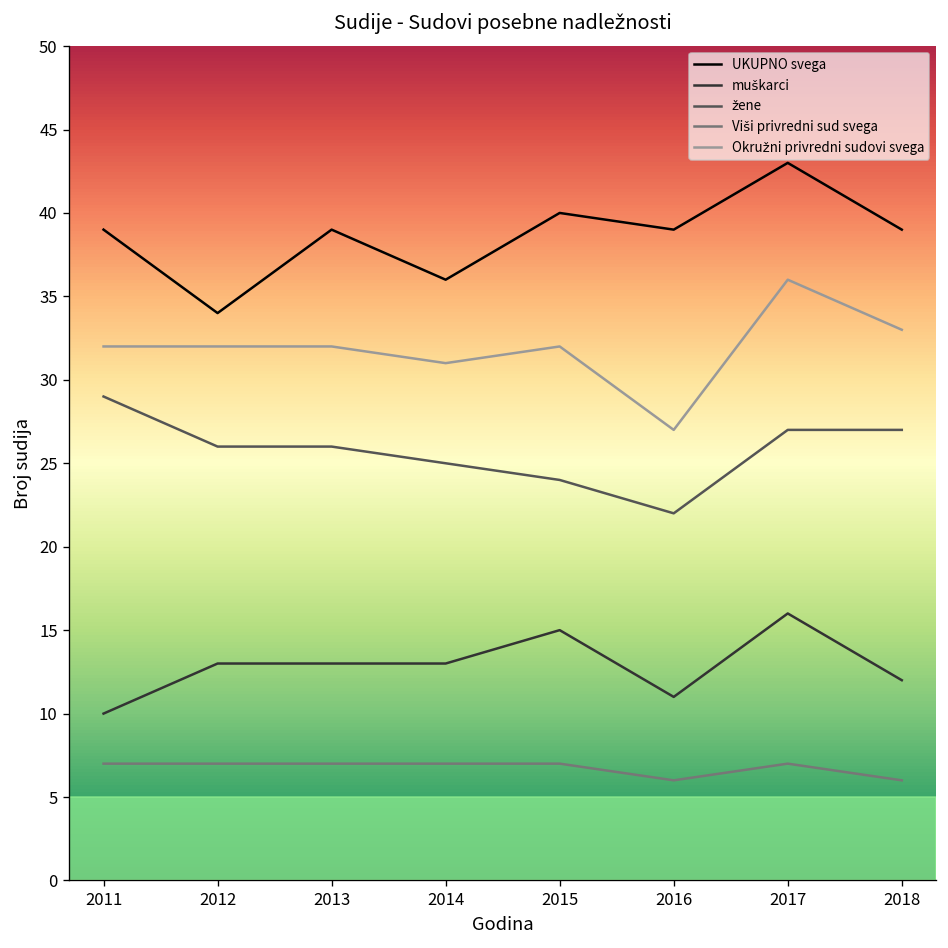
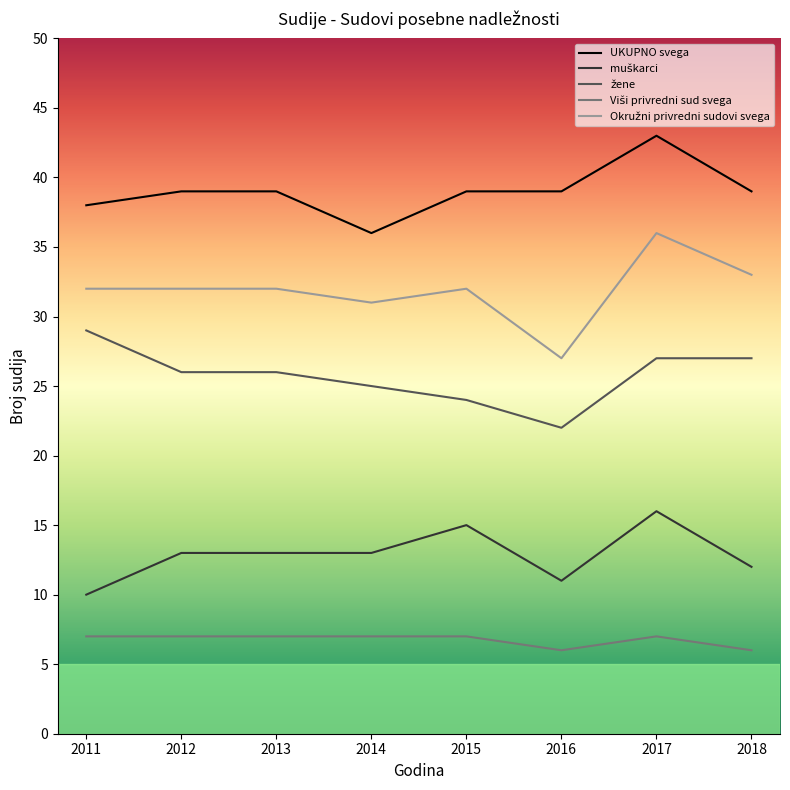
UKUPNO svega, 2011: 39 -> 38
UKUPNO svega, 2012: 34 -> 39
UKUPNO svega, 2015: 40 -> 39
